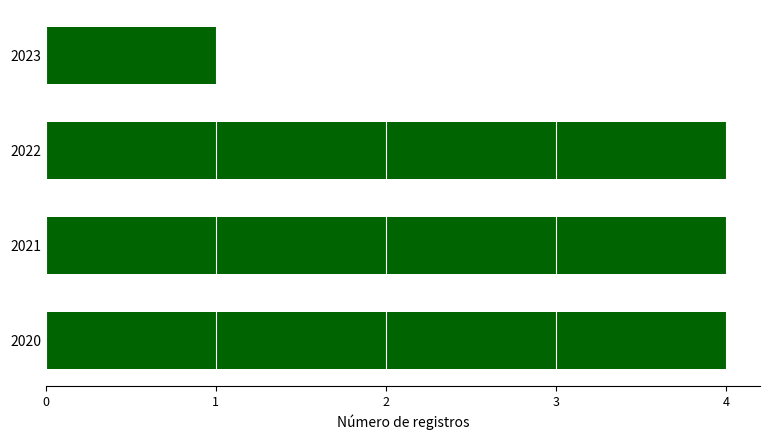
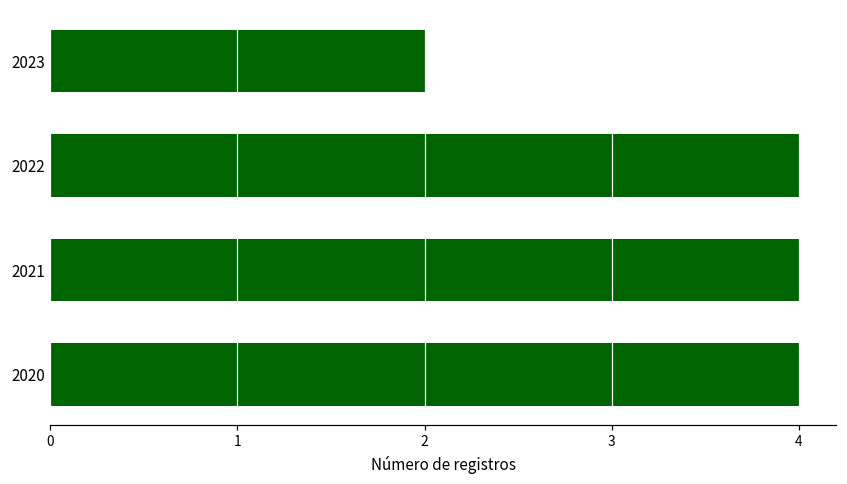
2023: 1 -> 2
